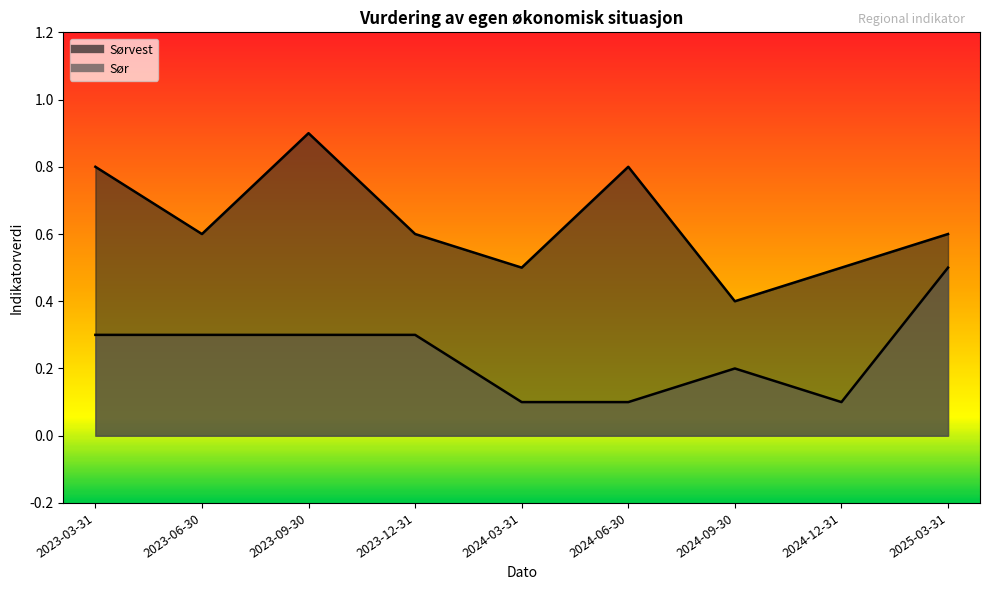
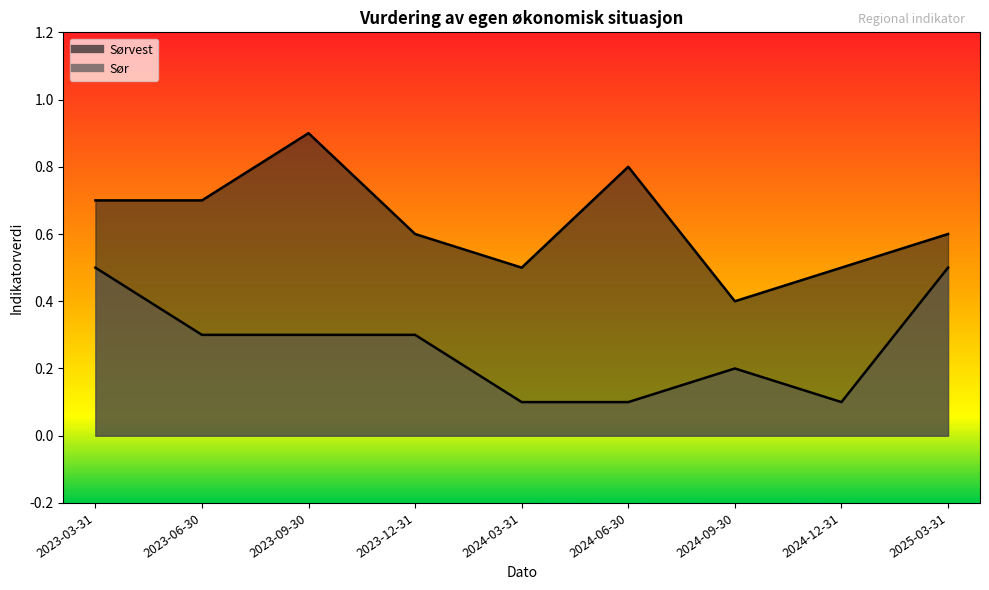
Sørvest, 2023-03-31: 0.8 -> 0.7
Sør, 2023-03-31: 0.3 -> 0.5
Sørvest, 2023-06-30: 0.6 -> 0.7
